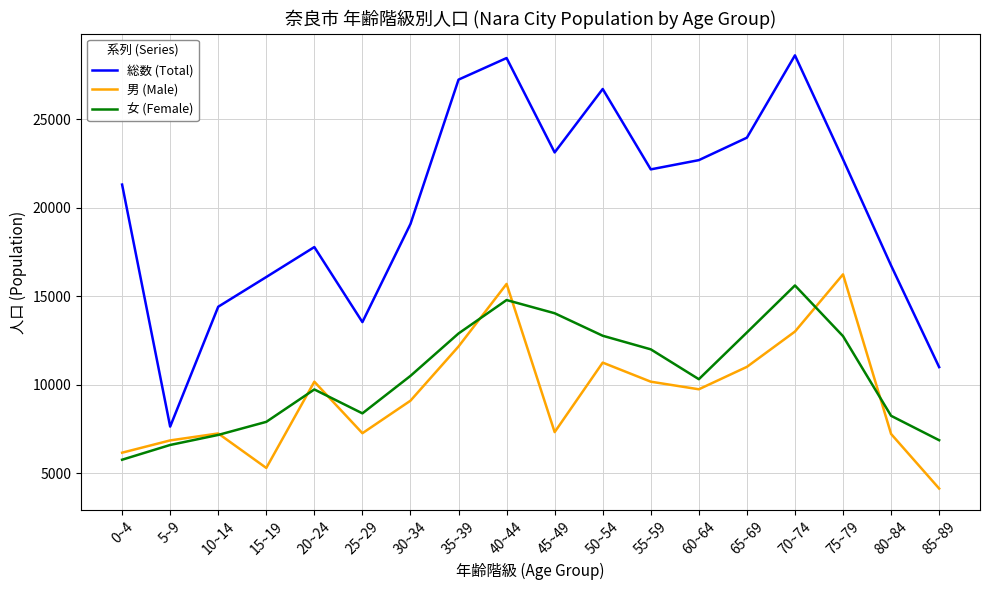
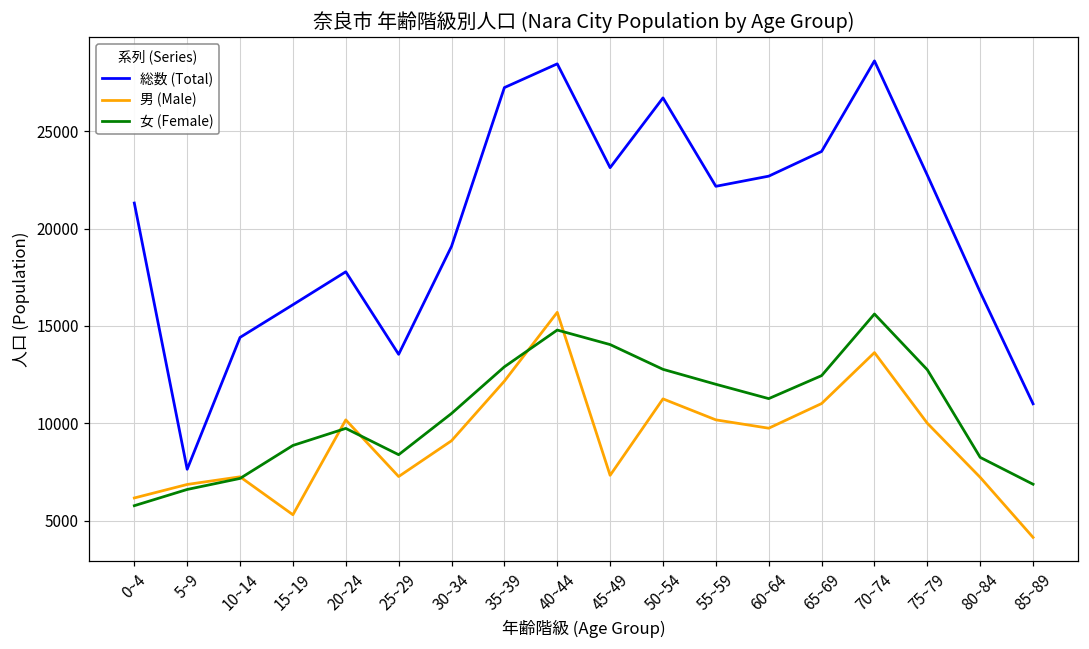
女 (Female), 15~19: 7900 -> 8900
女 (Female), 60~64: 10300 -> 11300
女 (Female), 65~69: 13000 -> 12400
男 (Male), 70~74: 13000 -> 13600
男 (Male), 75~79: 16200 -> 10000
